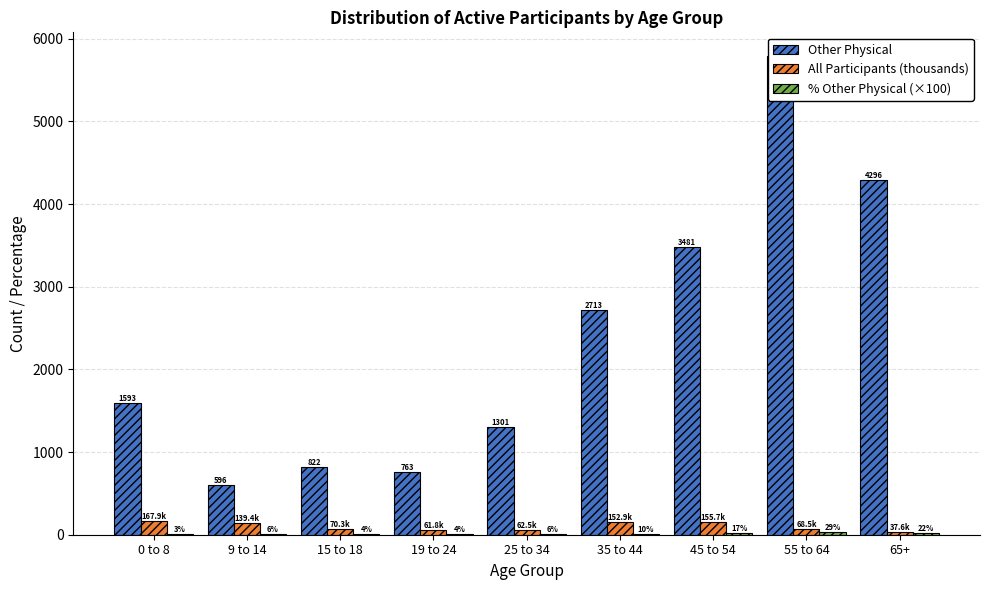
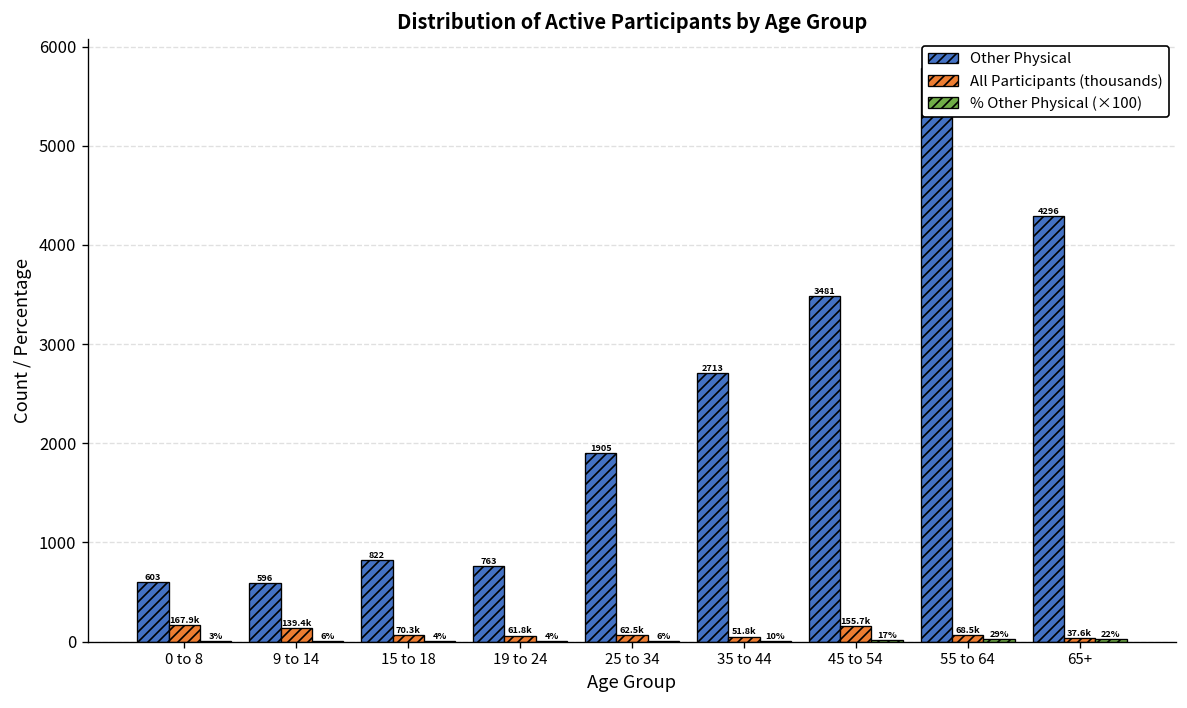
Other Physical, 0 to 8: 1593 -> 603
Other Physical, 25 to 34: 1301 -> 1905
All Participants (thousands), 35 to 44: 152.9k -> 51.8k
